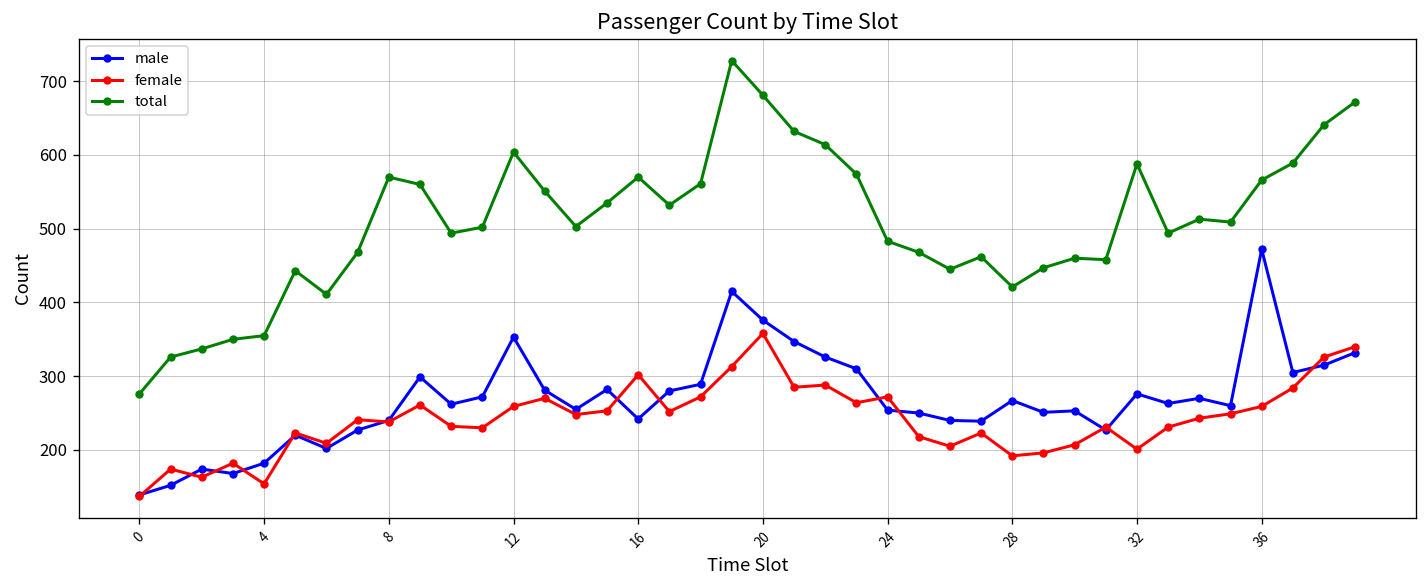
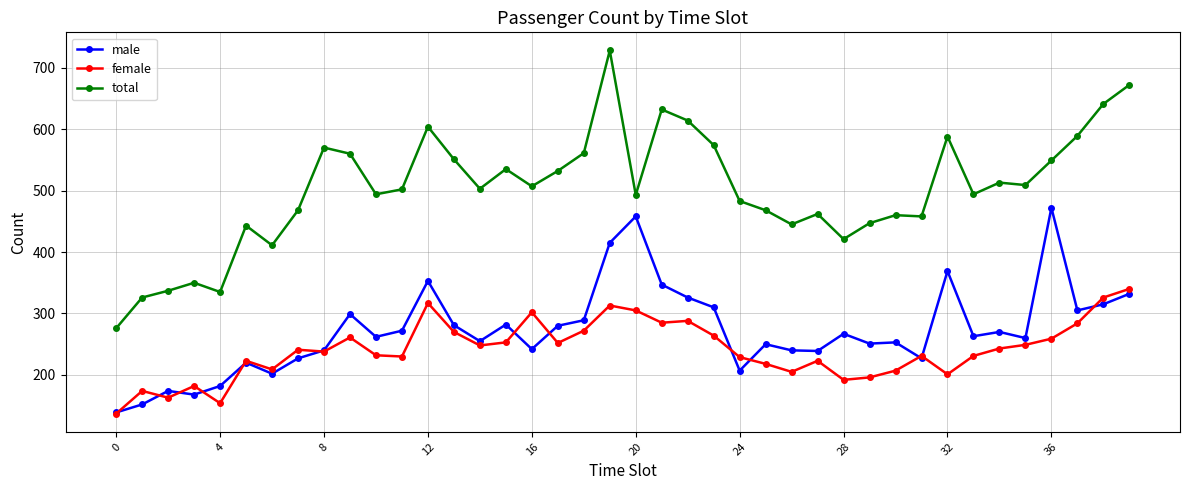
total, 4: 360 -> 340
female, 12: 260 -> 320
total, 16: 570 -> 510
male, 20: 380 -> 460
female, 20: 360 -> 310
total, 20: 680 -> 490
male, 24: 250 -> 210
female, 24: 270 -> 230
male, 32: 280 -> 370
total, 36: 570 -> 550
